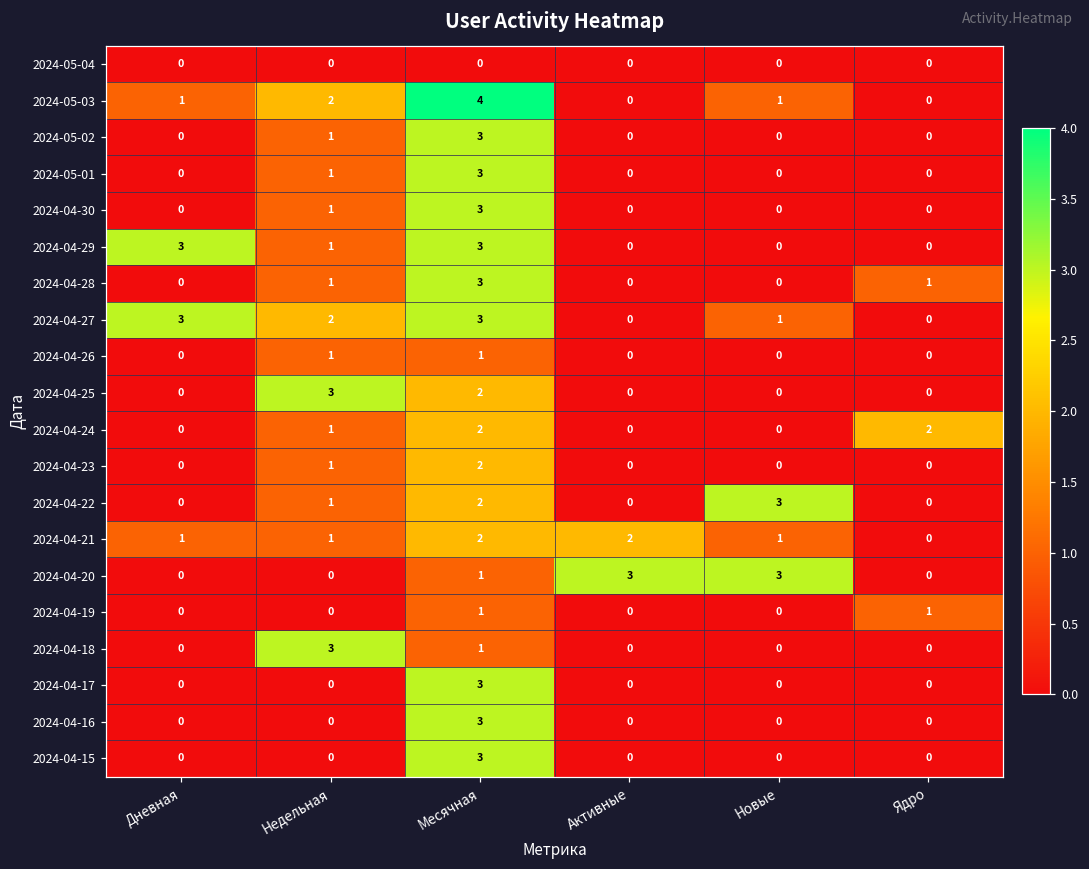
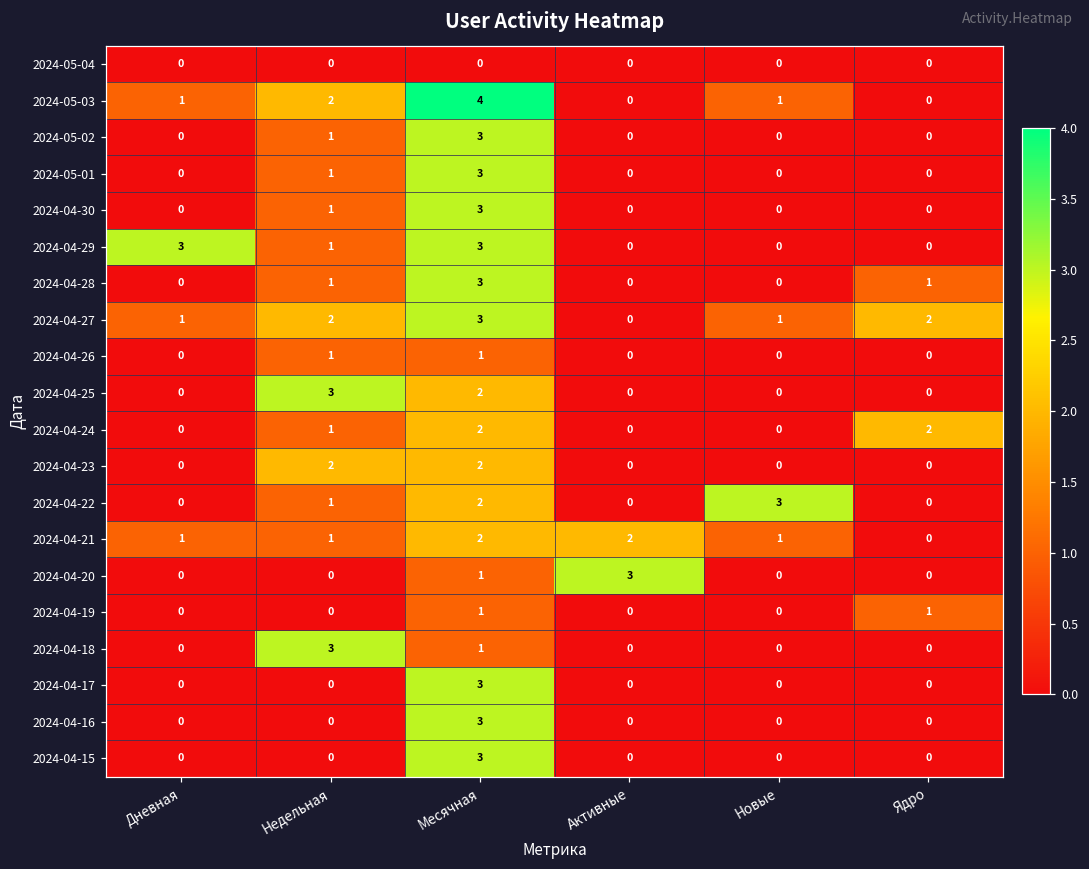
2024-04-27, Дневная: 3 -> 1
2024-04-27, Ядро: 0 -> 2
2024-04-23, Недельная: 1 -> 2
2024-04-20, Новые: 3 -> 0
